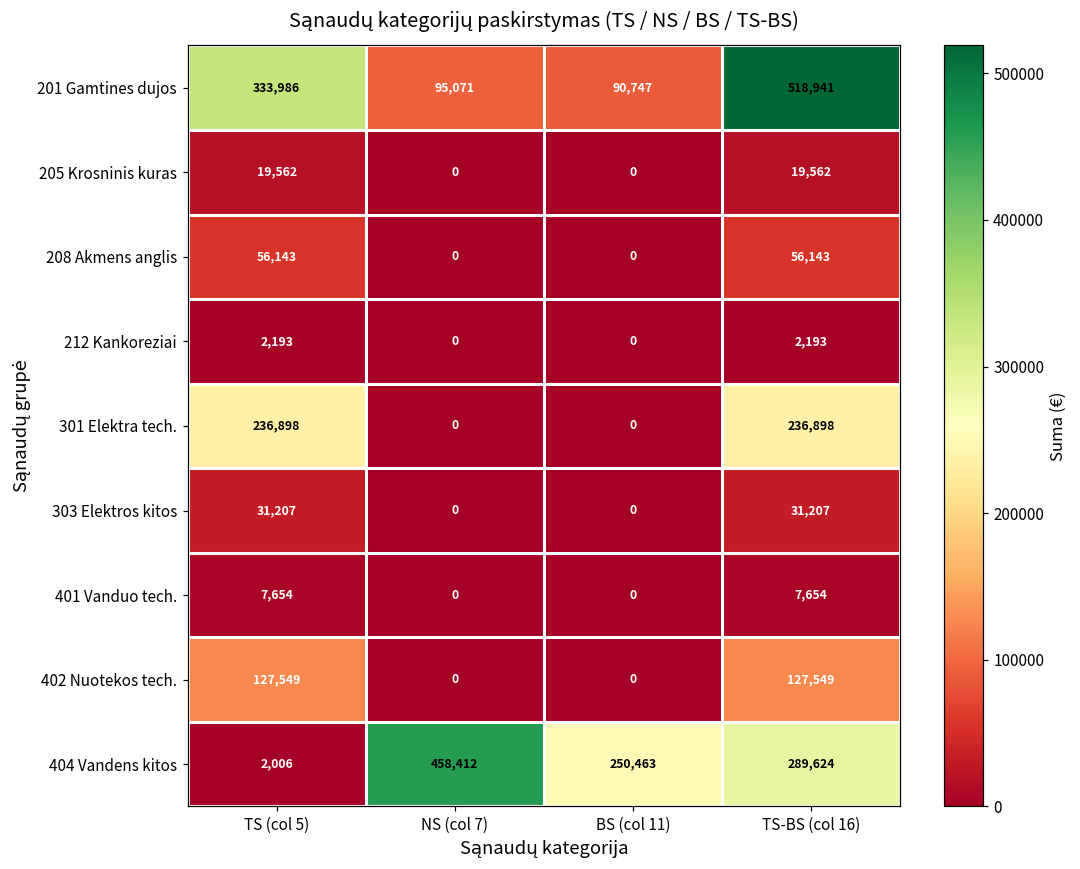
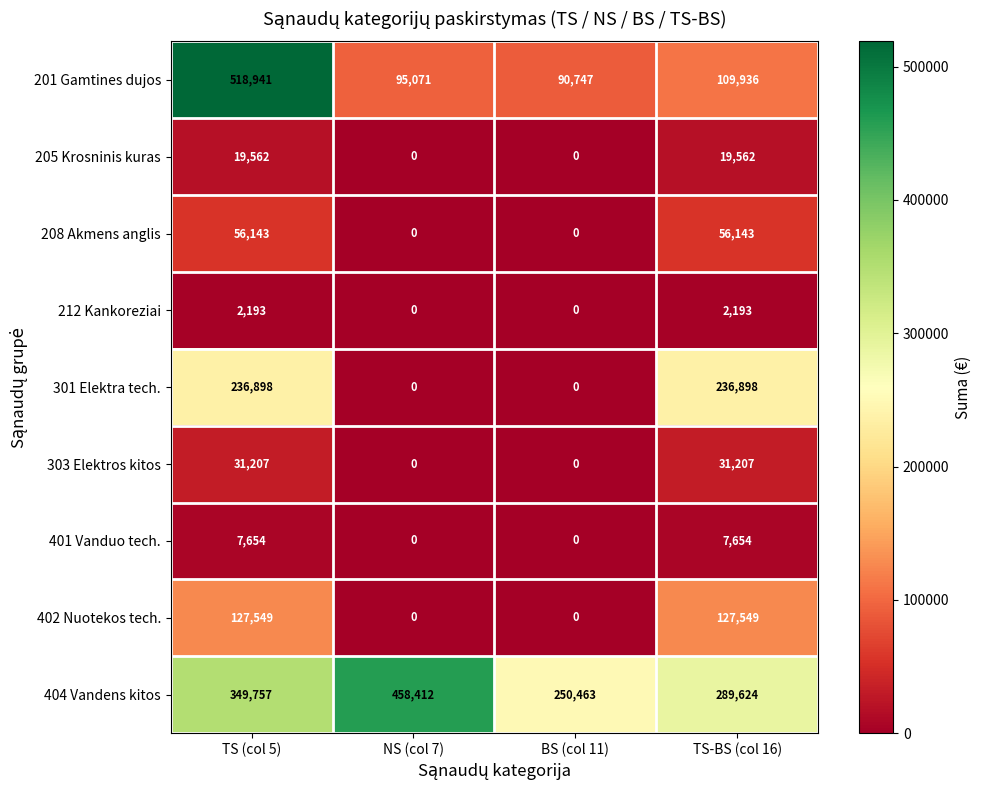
201 Gamtines dujos, TS (col 5): 333,986 -> 518,941
201 Gamtines dujos, TS-BS (col 16): 518,941 -> 109,936
404 Vandens kitos, TS (col 5): 2,006 -> 349,757
